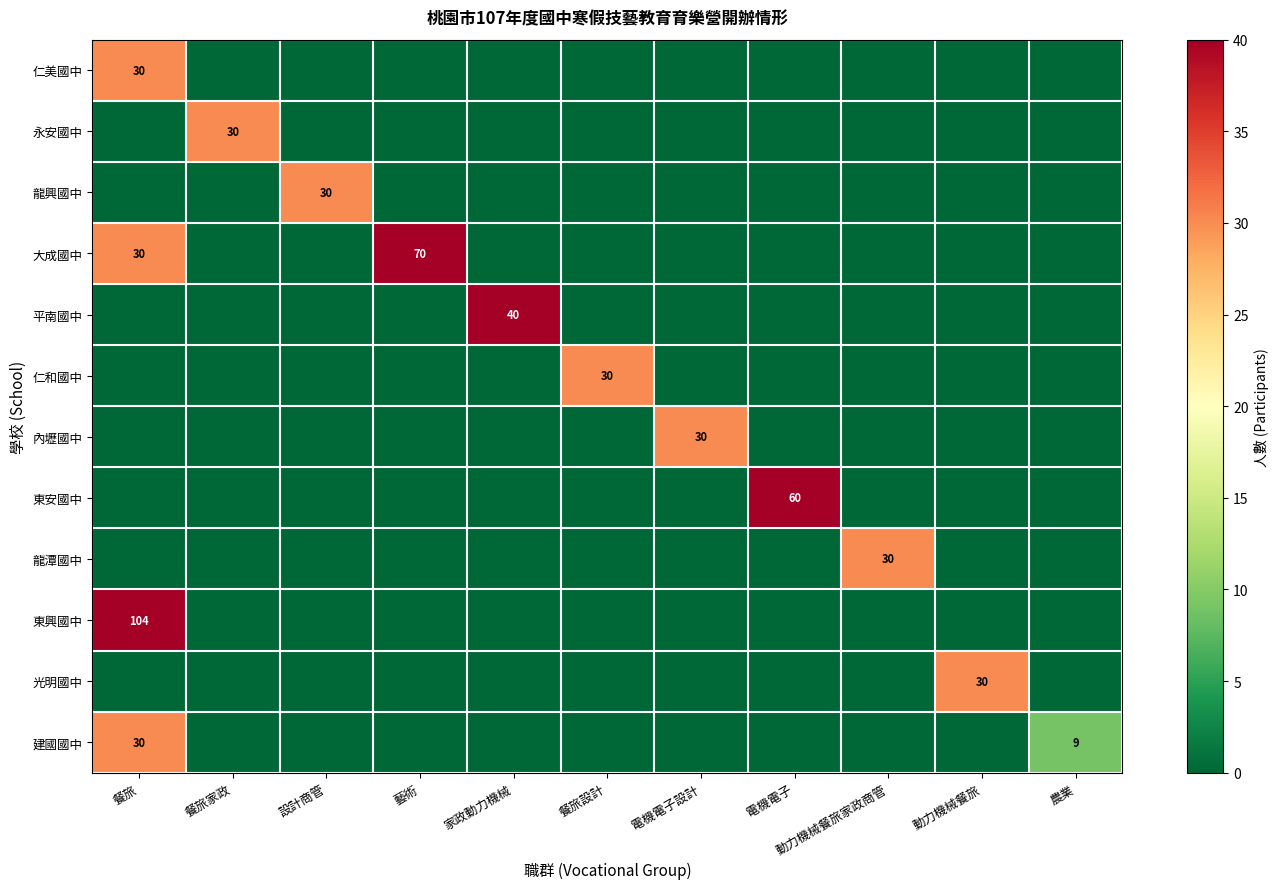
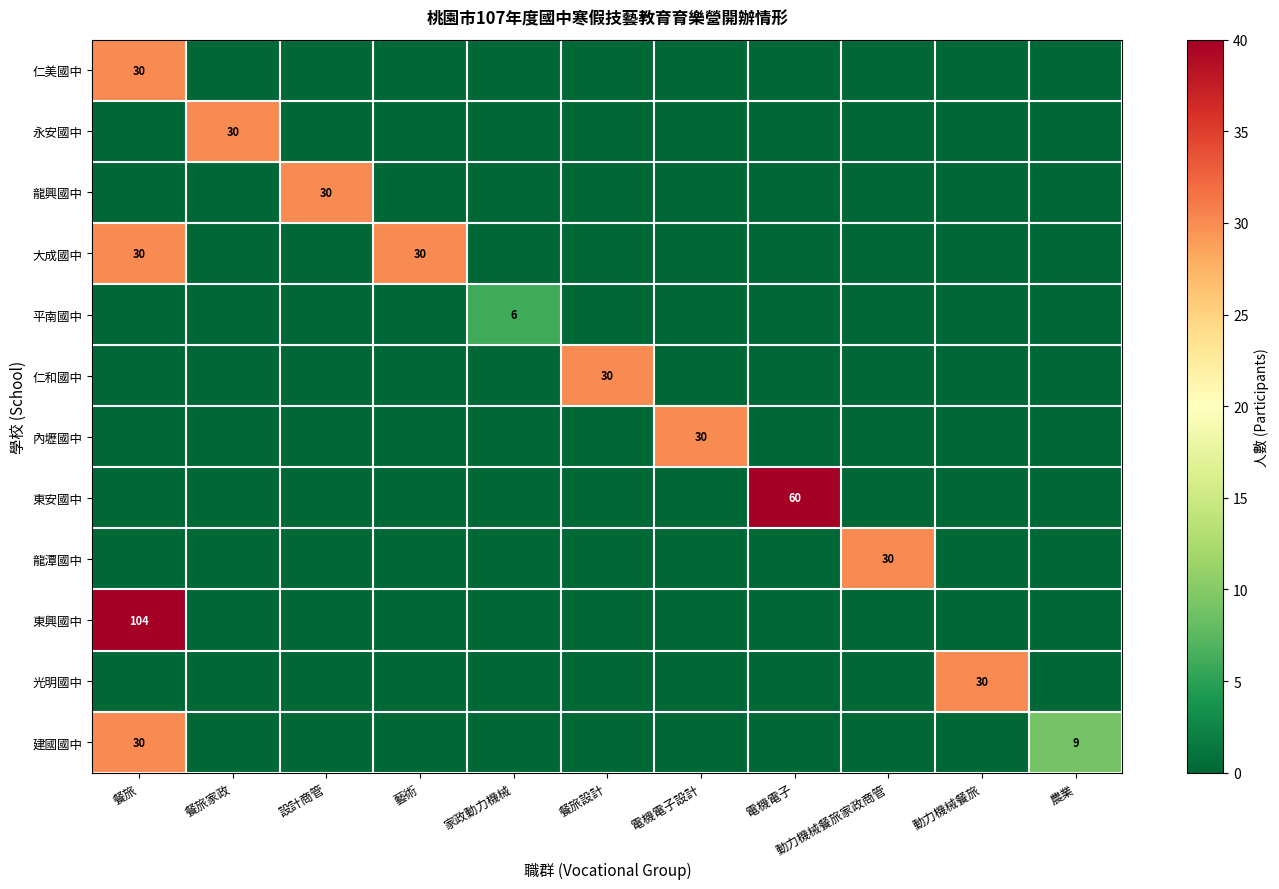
大成國中, 藝術: 70 -> 30
平南國中, 家政動力機械: 40 -> 6
